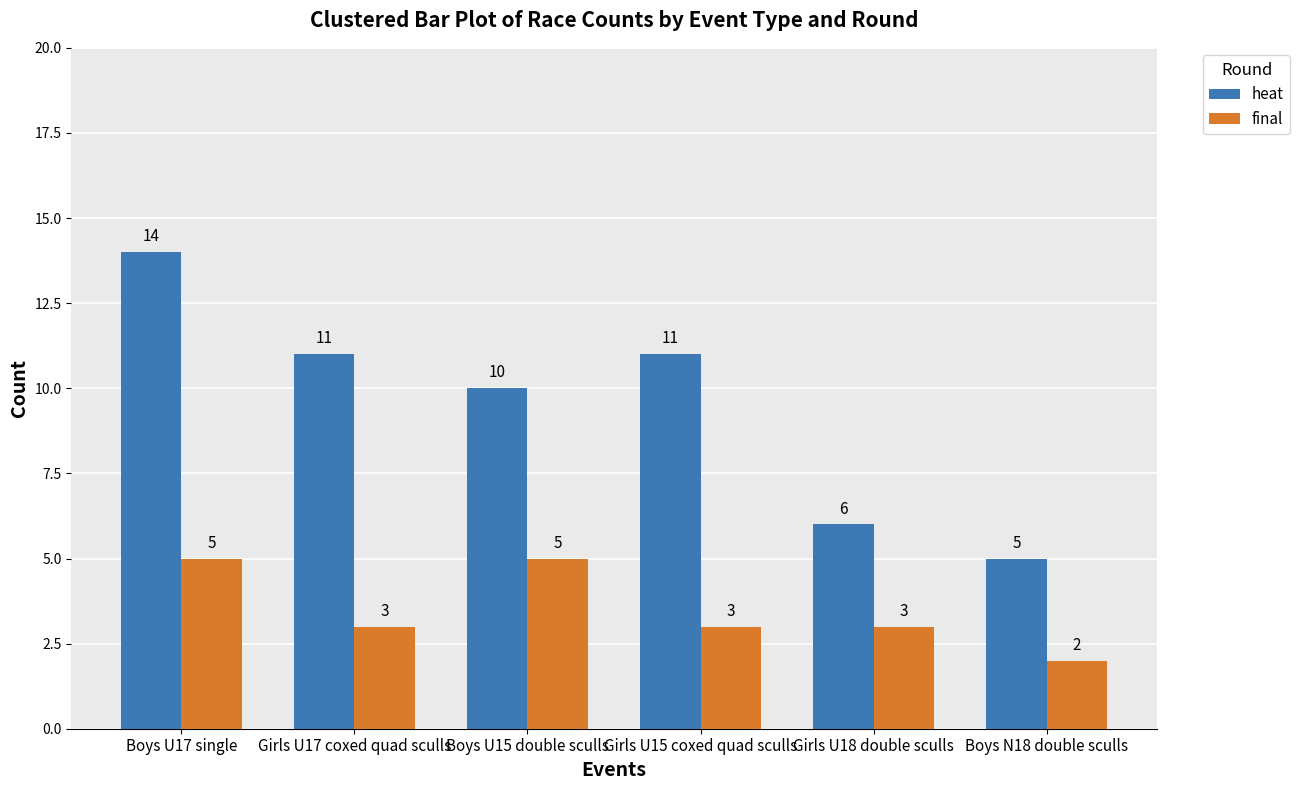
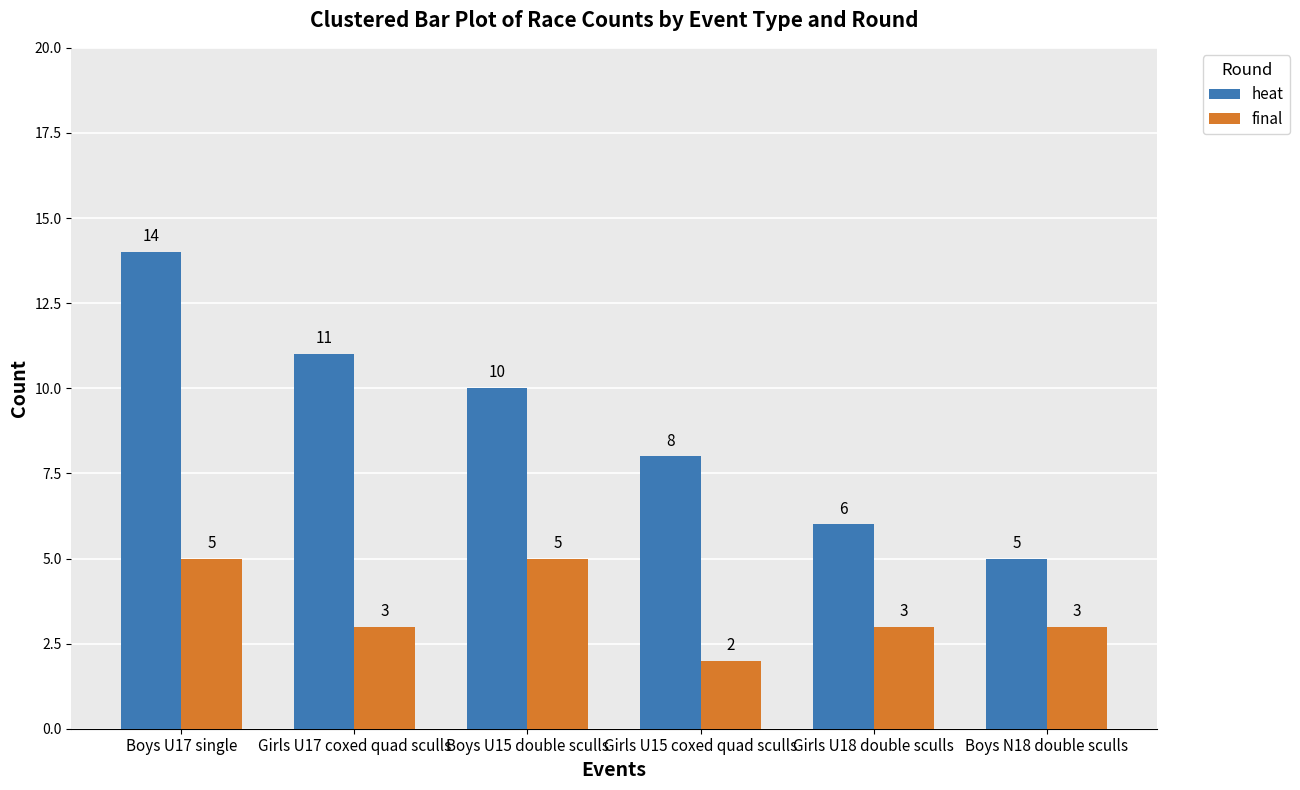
heat, Girls U15 coxed quad sculls: 11 -> 8
final, Girls U15 coxed quad sculls: 3 -> 2
final, Boys N18 double sculls: 2 -> 3
